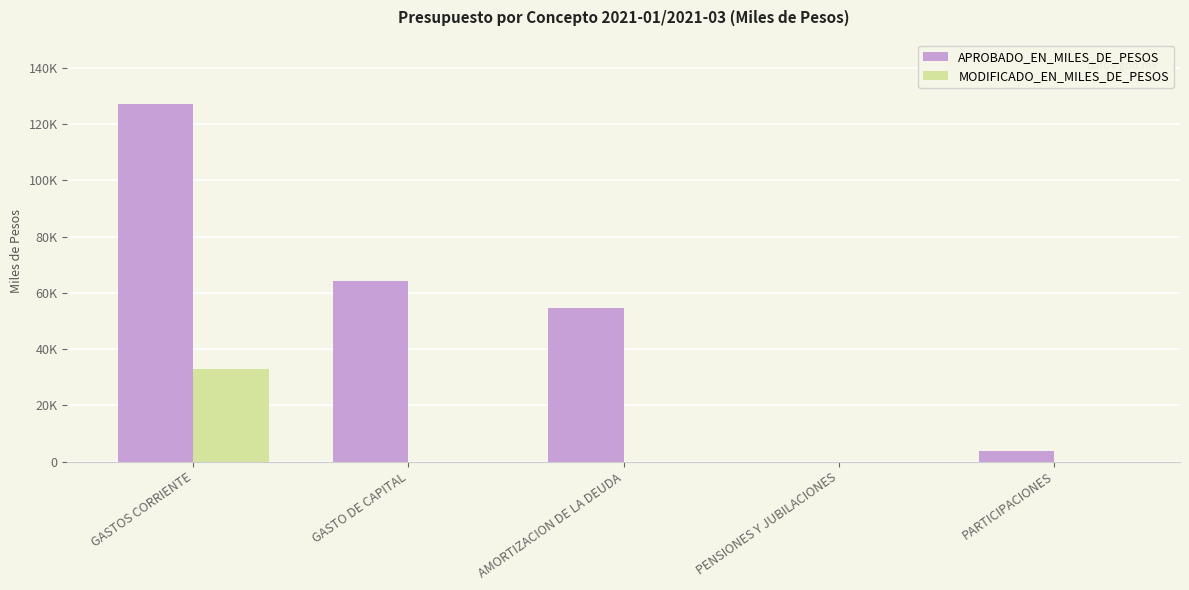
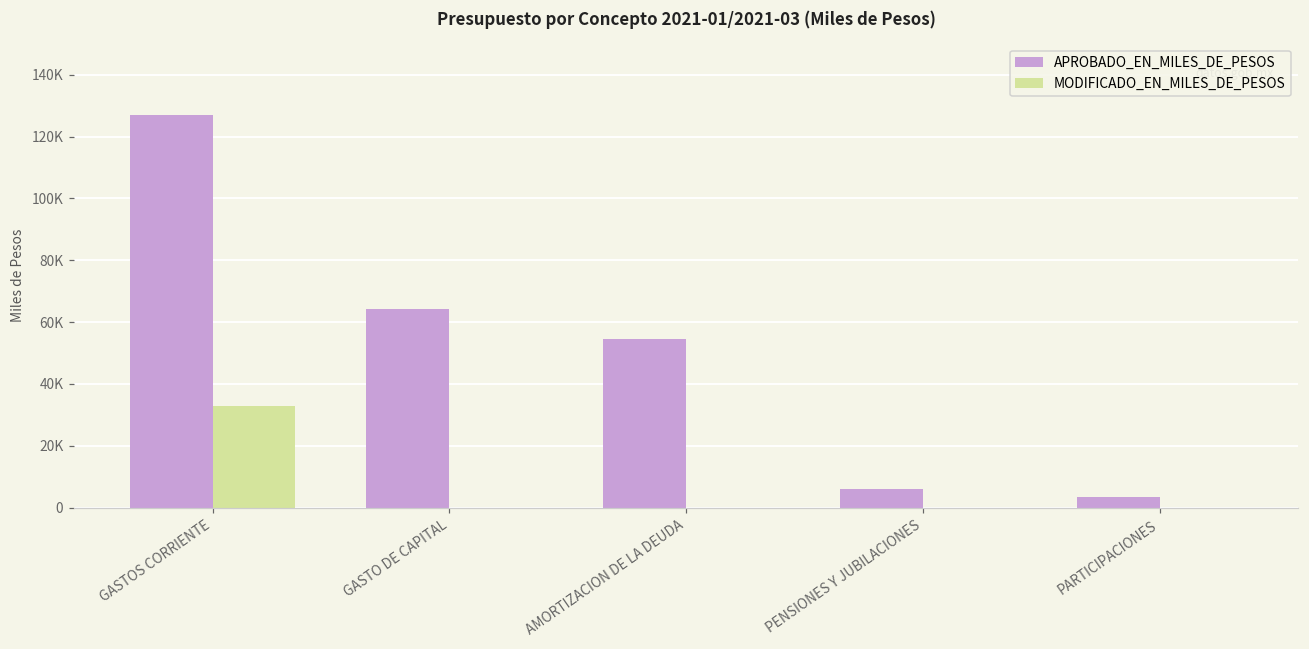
APROBADO_EN_MILES_DE_PESOS, PENSIONES Y JUBILACIONES: 0 -> 6000
